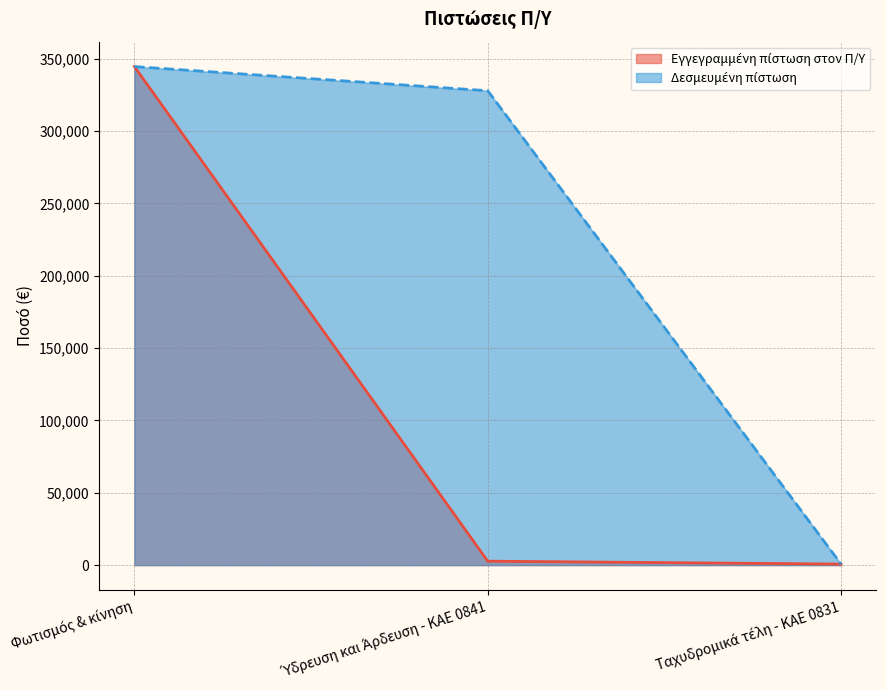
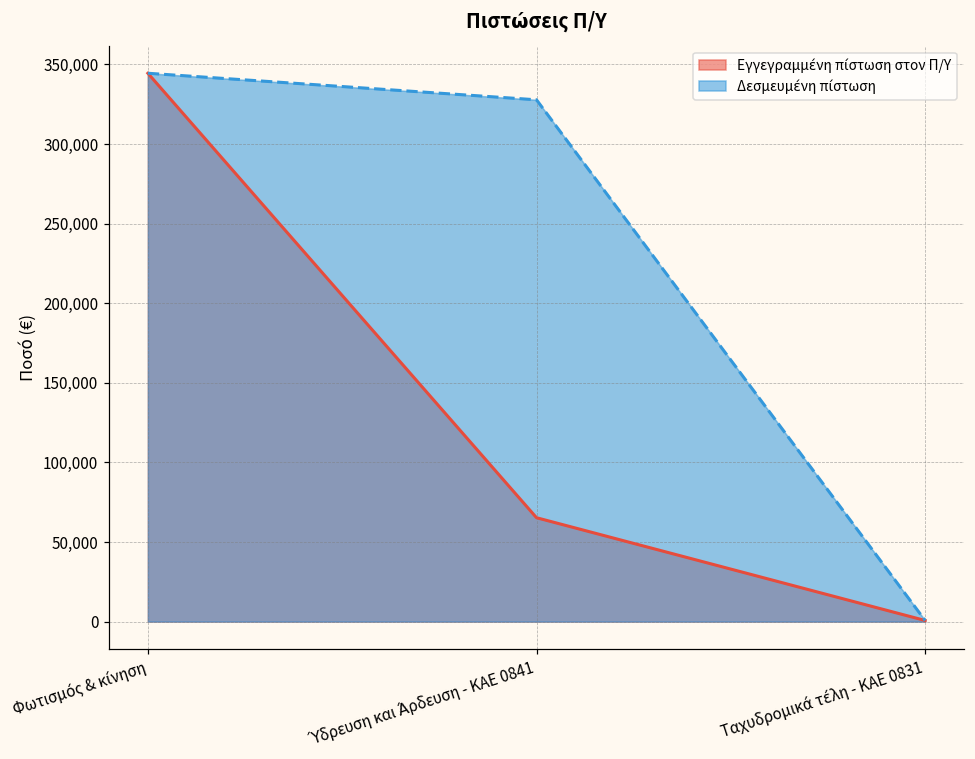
Εγγεγραμμένη πίστωση στον Π/Υ, Ύδρευση και Άρδευση - ΚΑΕ 0841: 3,000 -> 65,000
